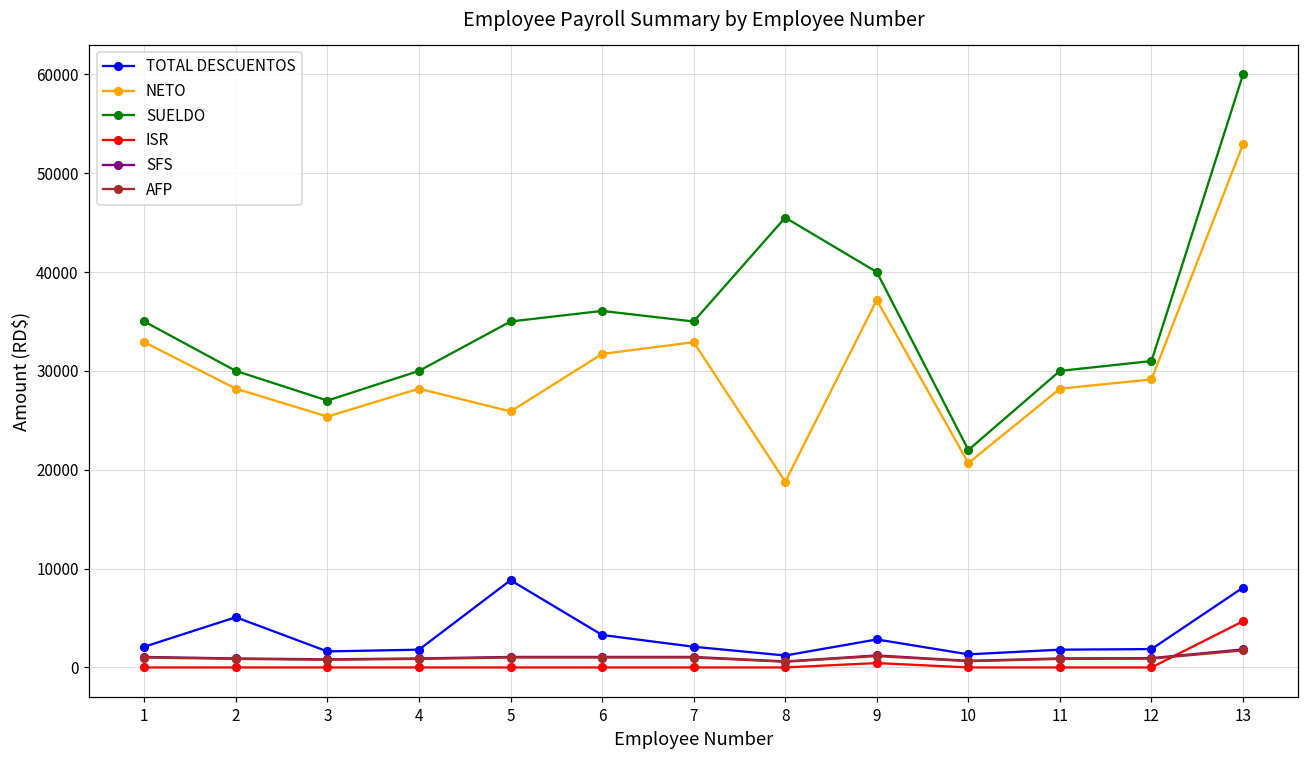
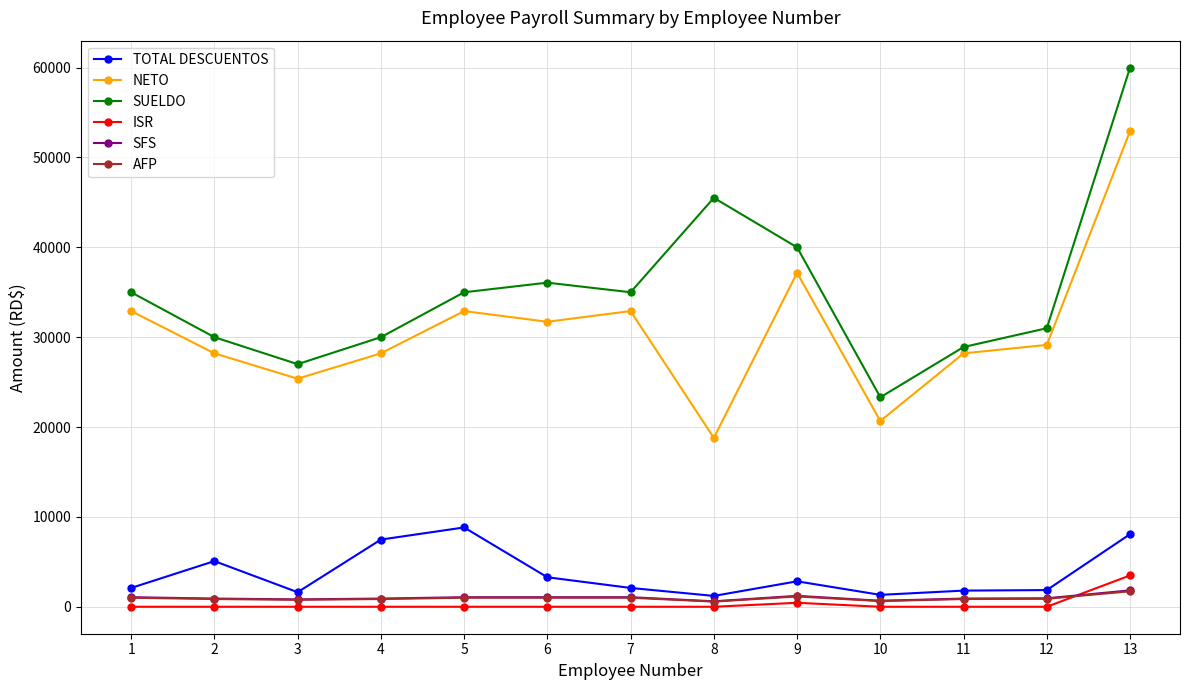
TOTAL DESCUENTOS, 4: 2000 -> 7000
NETO, 5: 26000 -> 33000
SUELDO, 10: 22000 -> 23000
SUELDO, 11: 30000 -> 29000
ISR, 13: 5000 -> 3000
